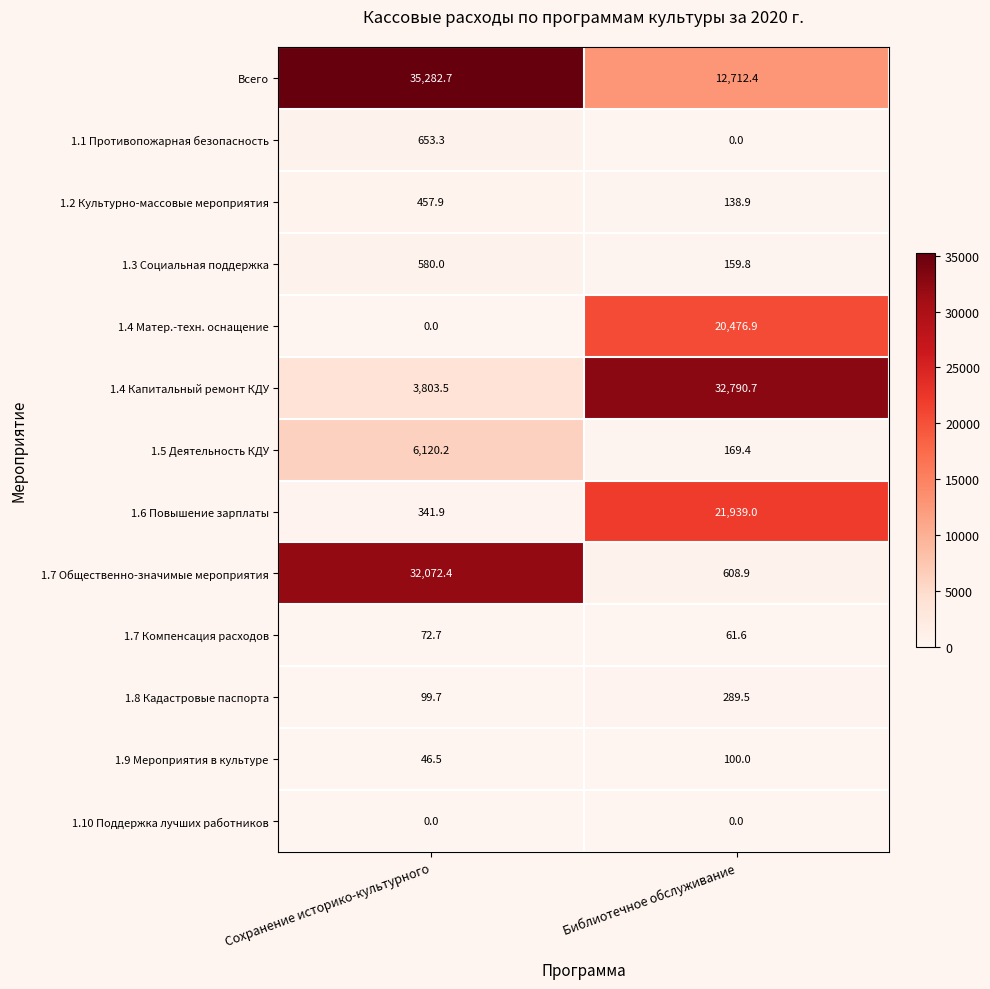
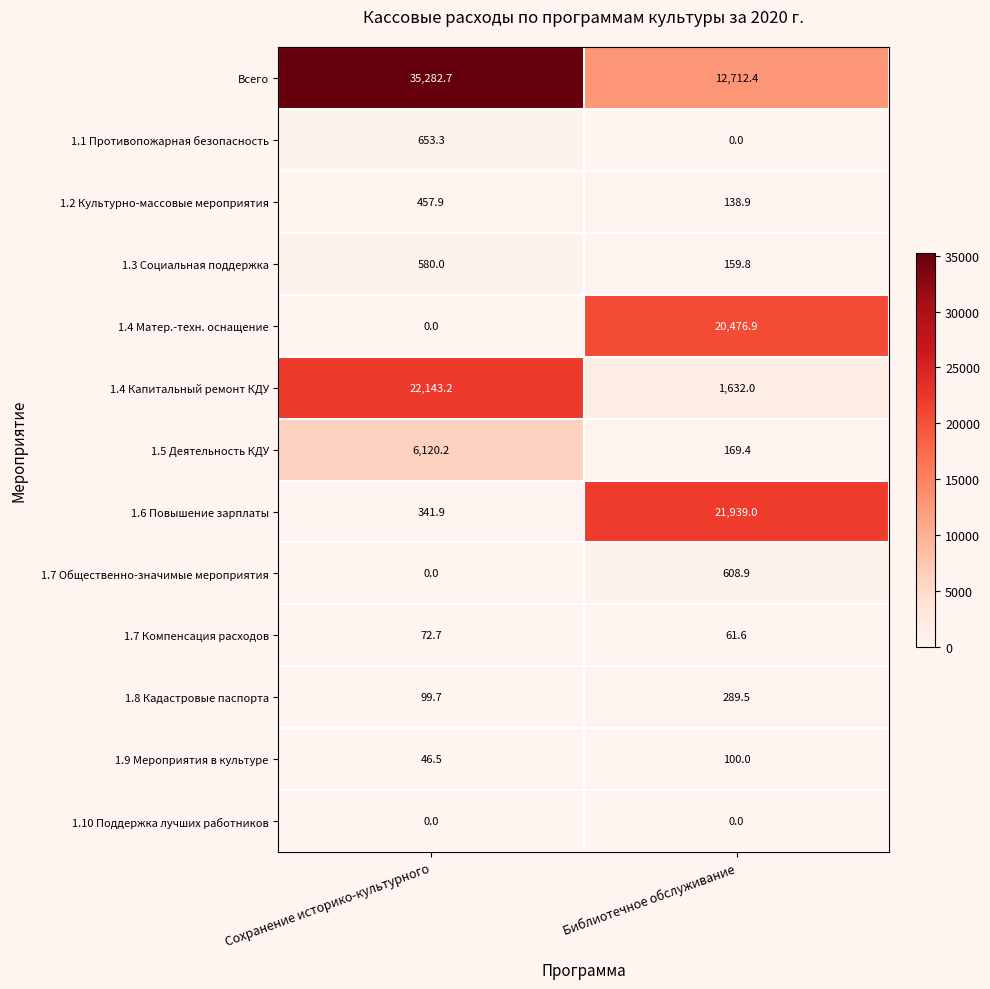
1.4 Капитальный ремонт КДУ, Сохранение историко-культурного: 3,803.5 -> 22,143.2
1.4 Капитальный ремонт КДУ, Библиотечное обслуживание: 32,790.7 -> 1,632.0
1.7 Общественно-значимые мероприятия, Сохранение историко-культурного: 32,072.4 -> 0.0
